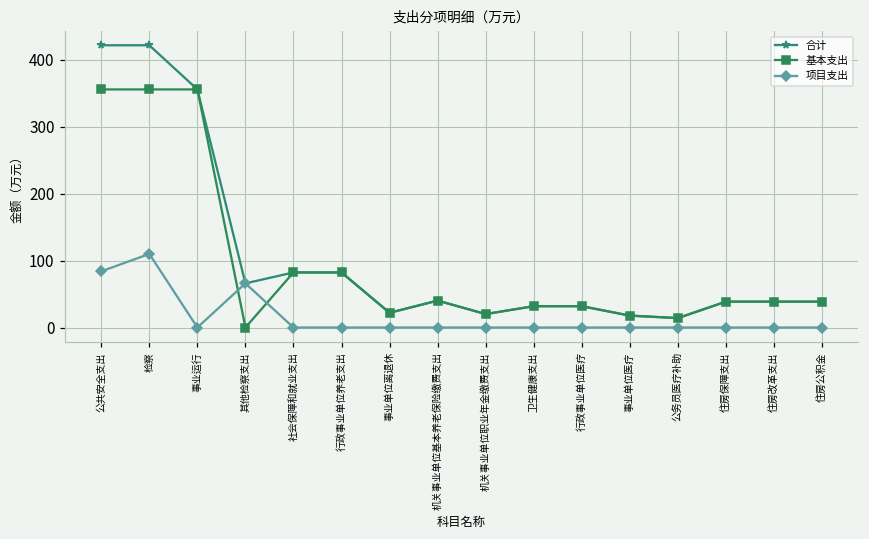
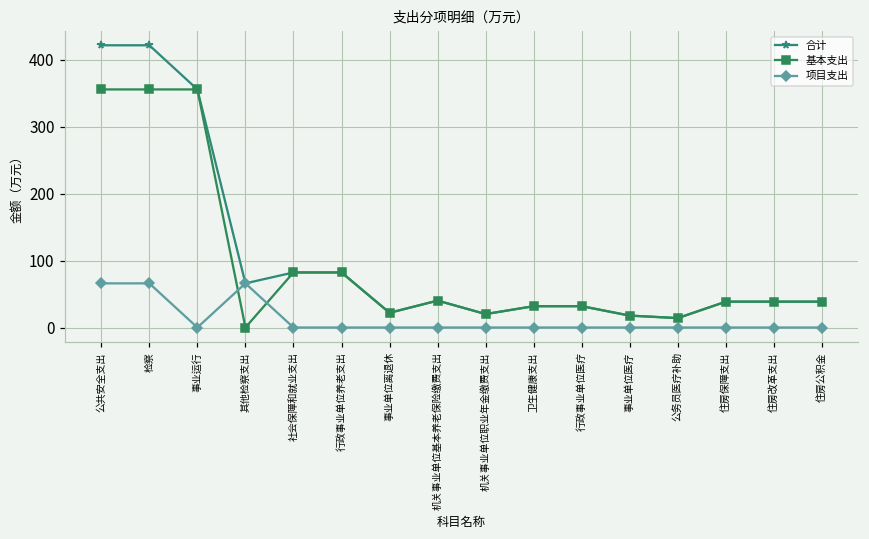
项目支出, 公共安全支出: 80 -> 70
项目支出, 检察: 110 -> 70
